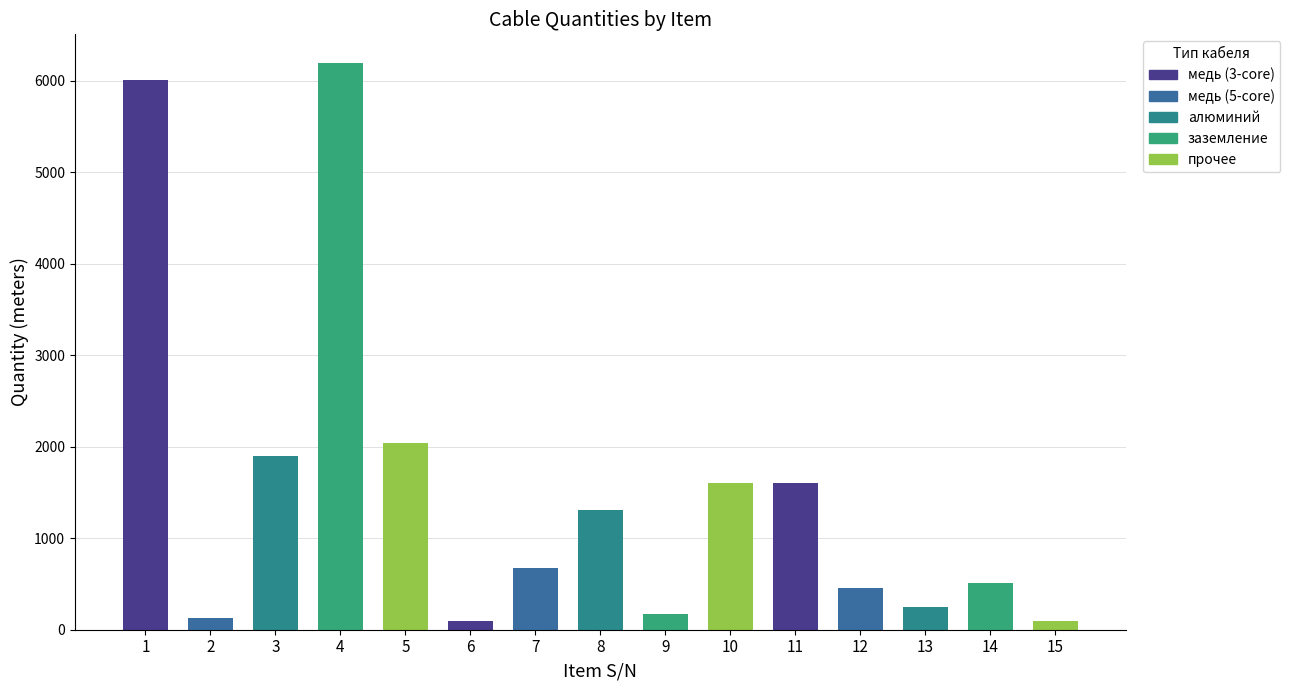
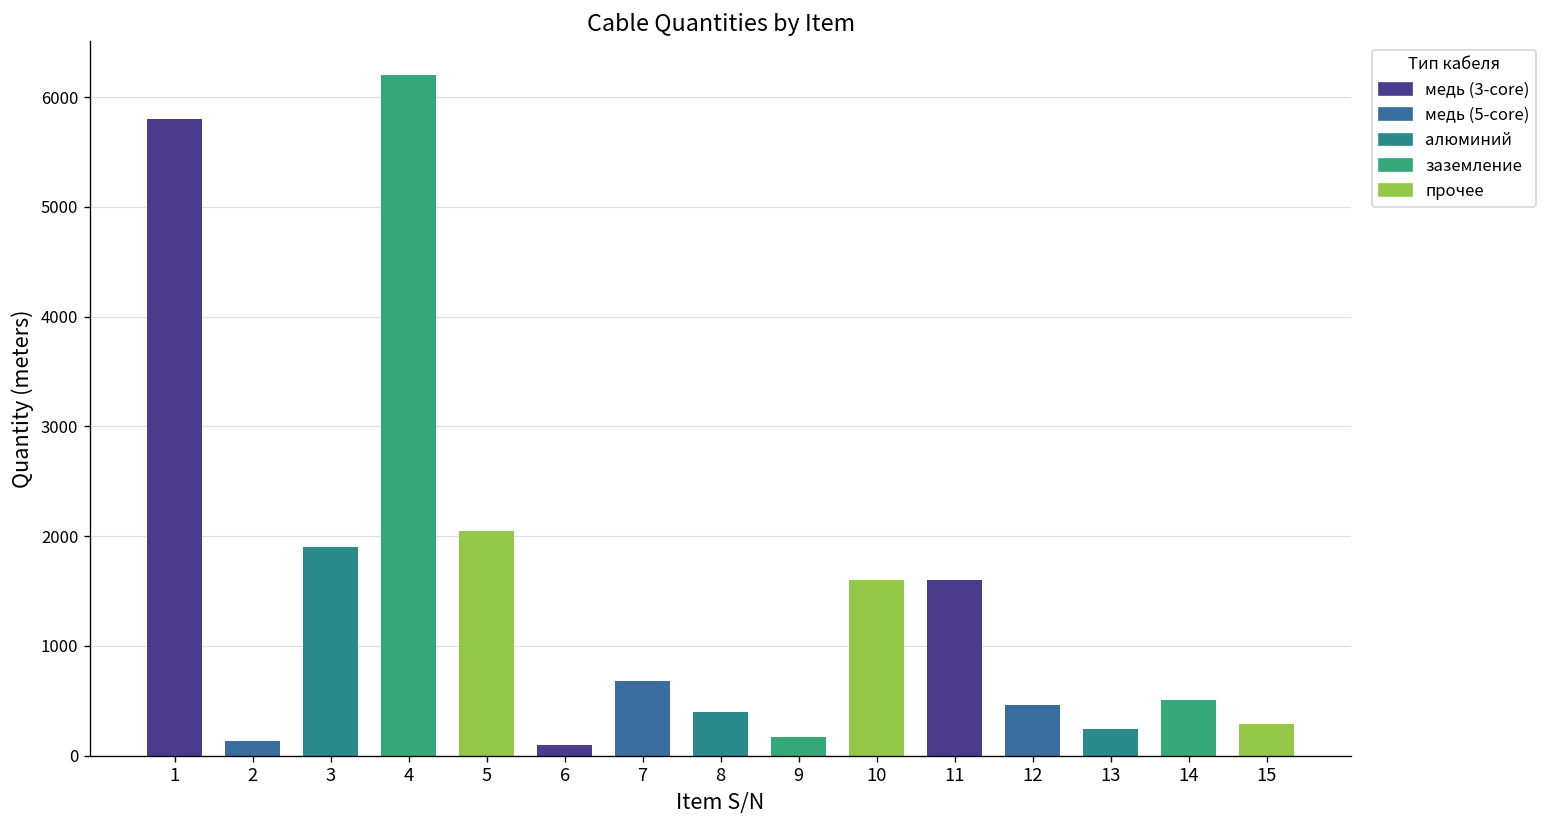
1: 6000 -> 5800
8: 1300 -> 400
15: 100 -> 300
